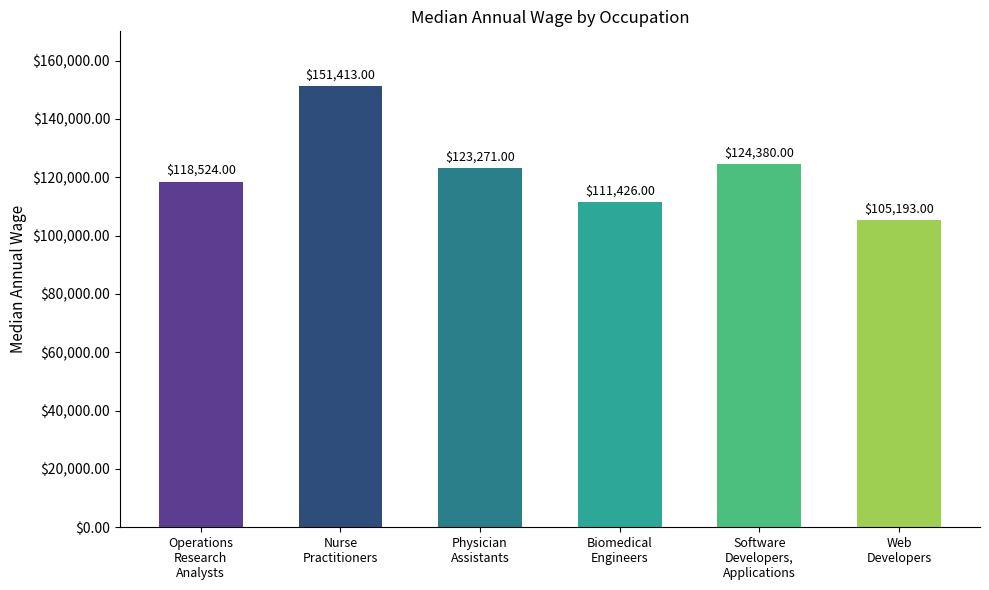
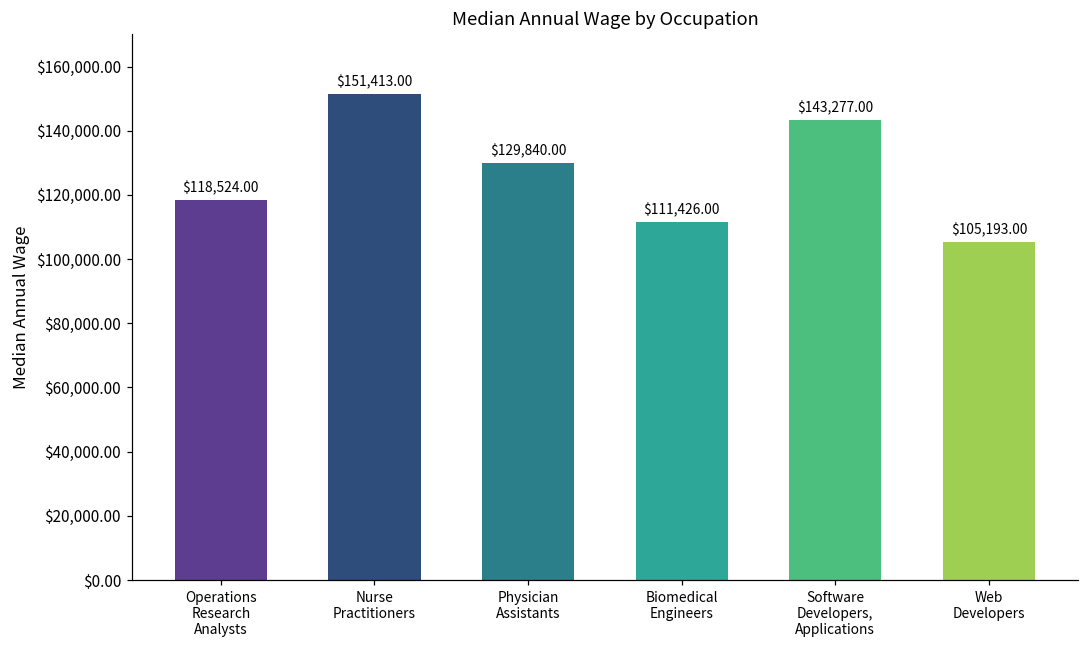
Physician Assistants: $123,271.00 -> $129,840.00
Software Developers, Applications: $124,380.00 -> $143,277.00
